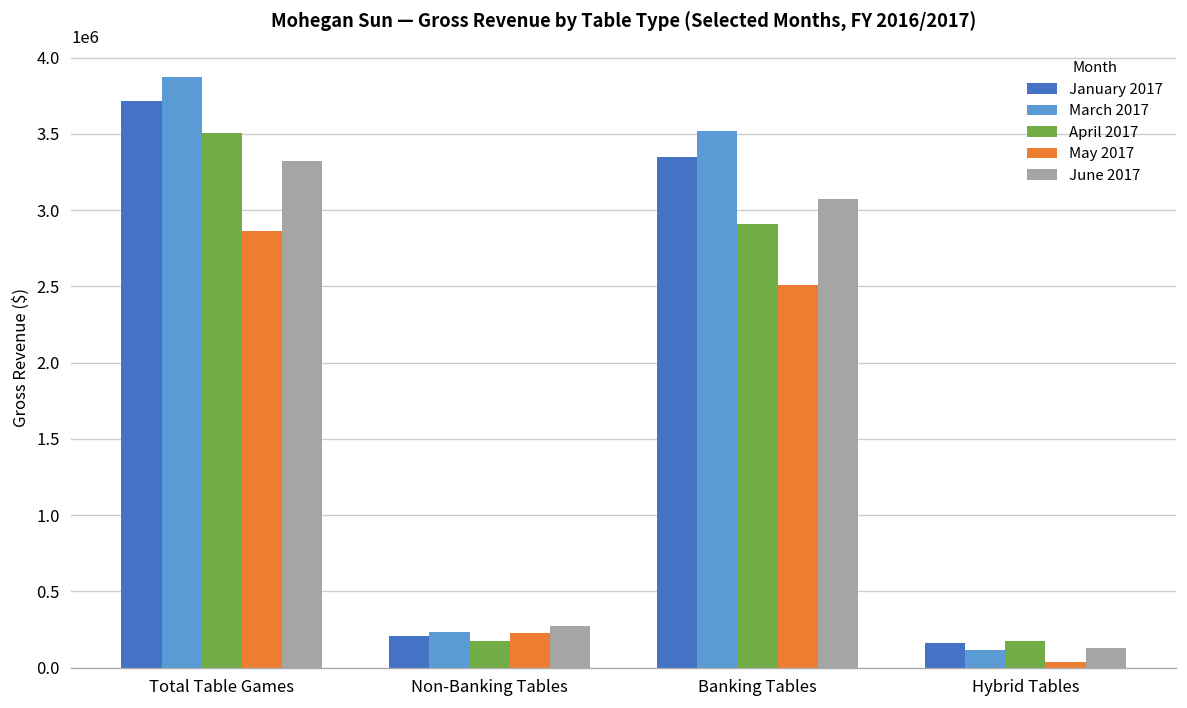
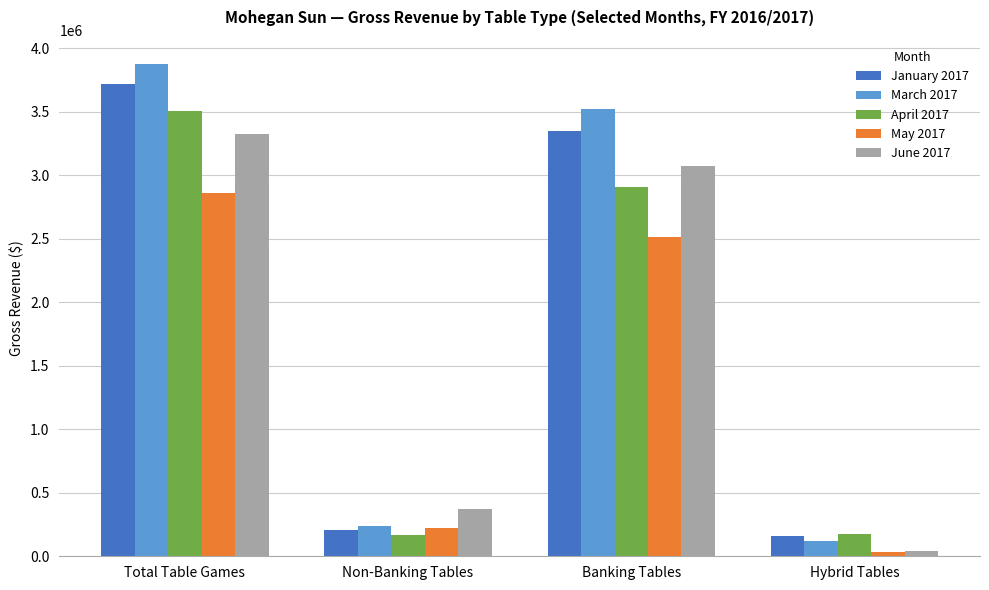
June 2017, Non-Banking Tables: 270000 -> 370000
June 2017, Hybrid Tables: 130000 -> 40000
